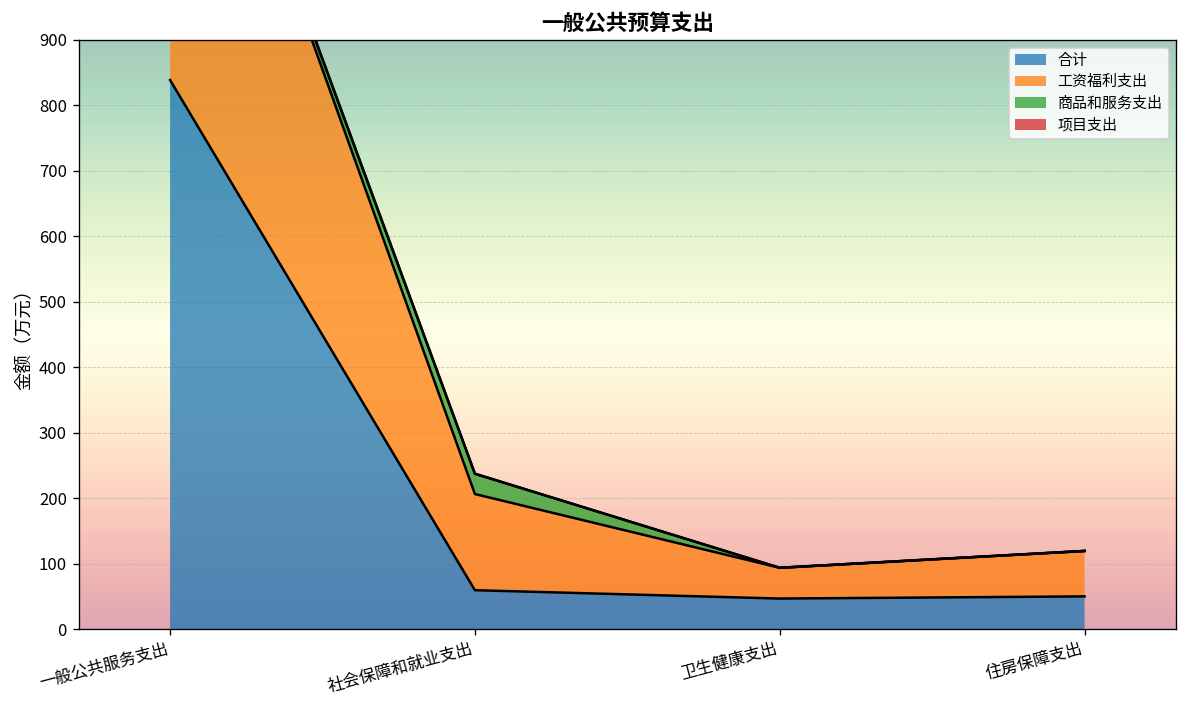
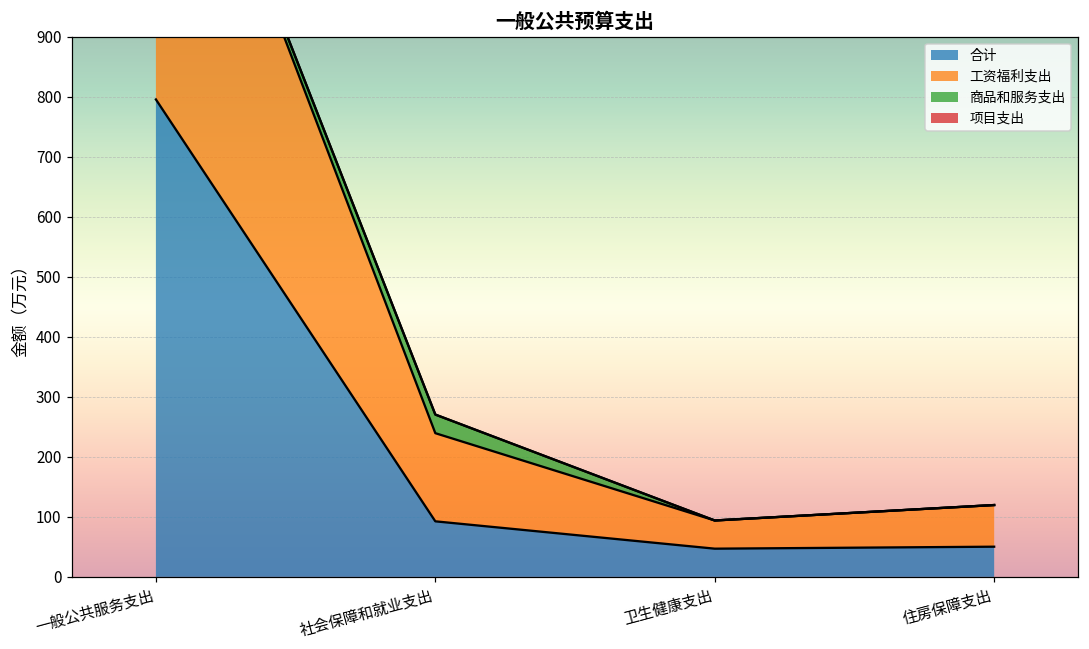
合计, 一般公共服务支出: 840 -> 800
合计, 社会保障和就业支出: 60 -> 90
